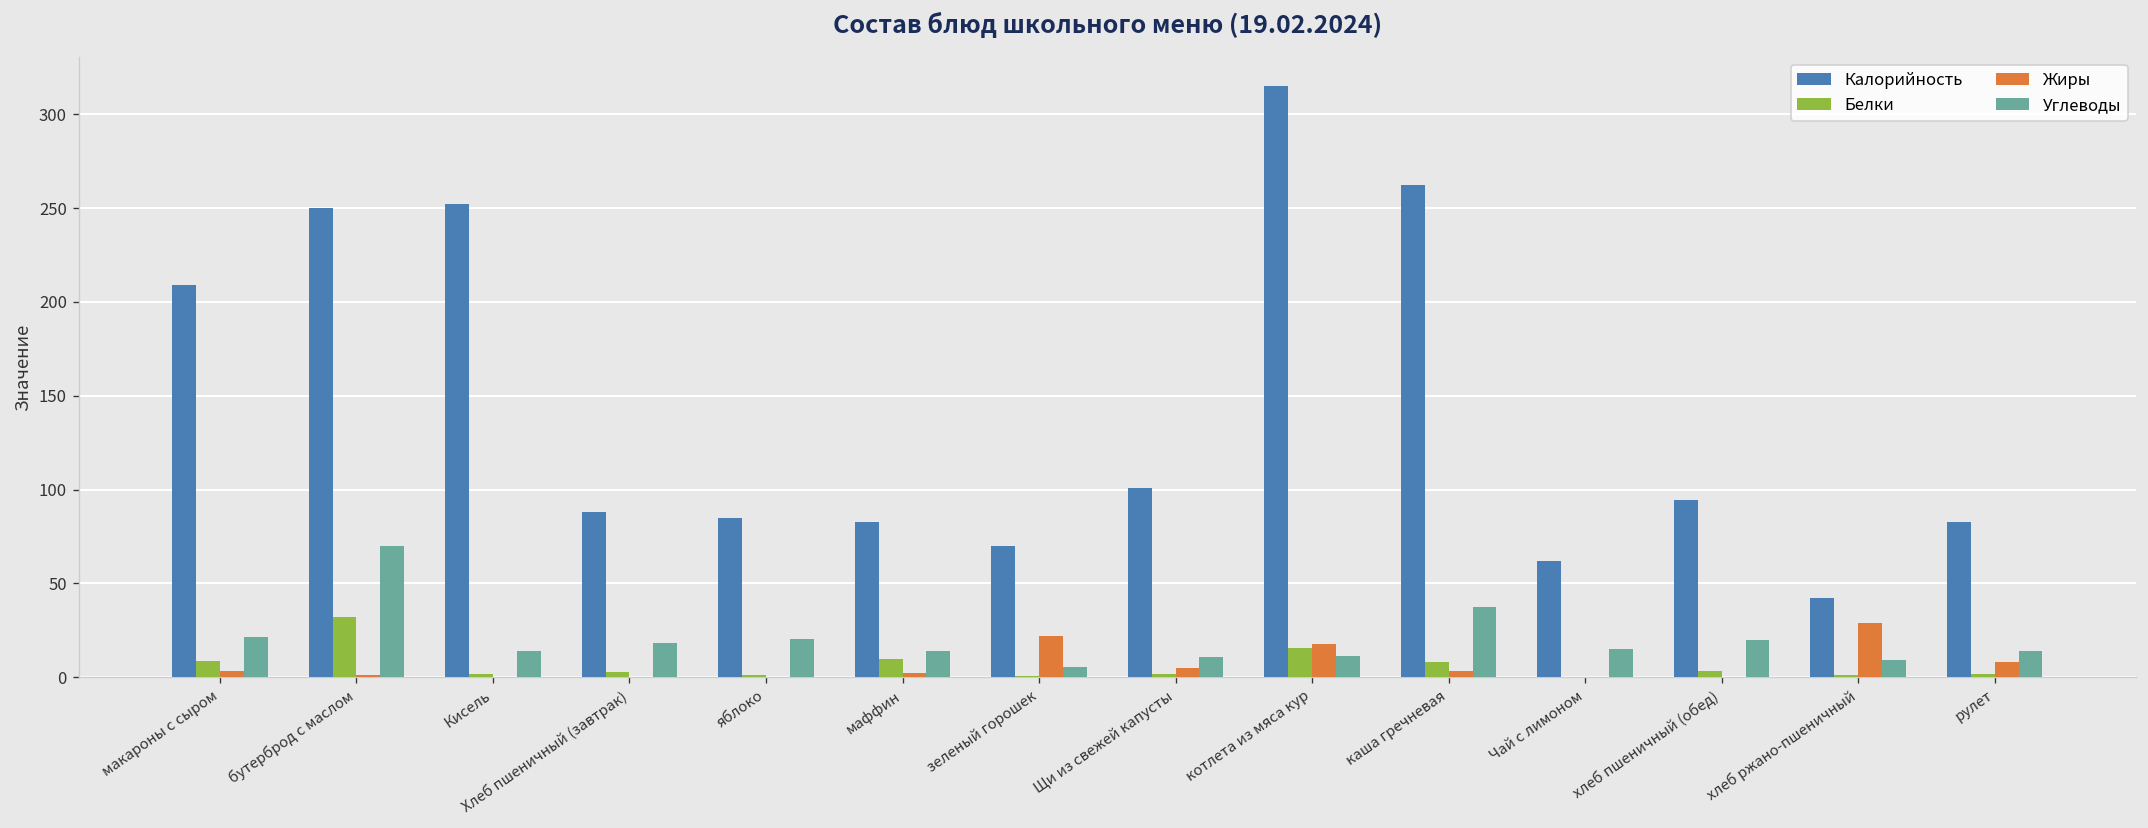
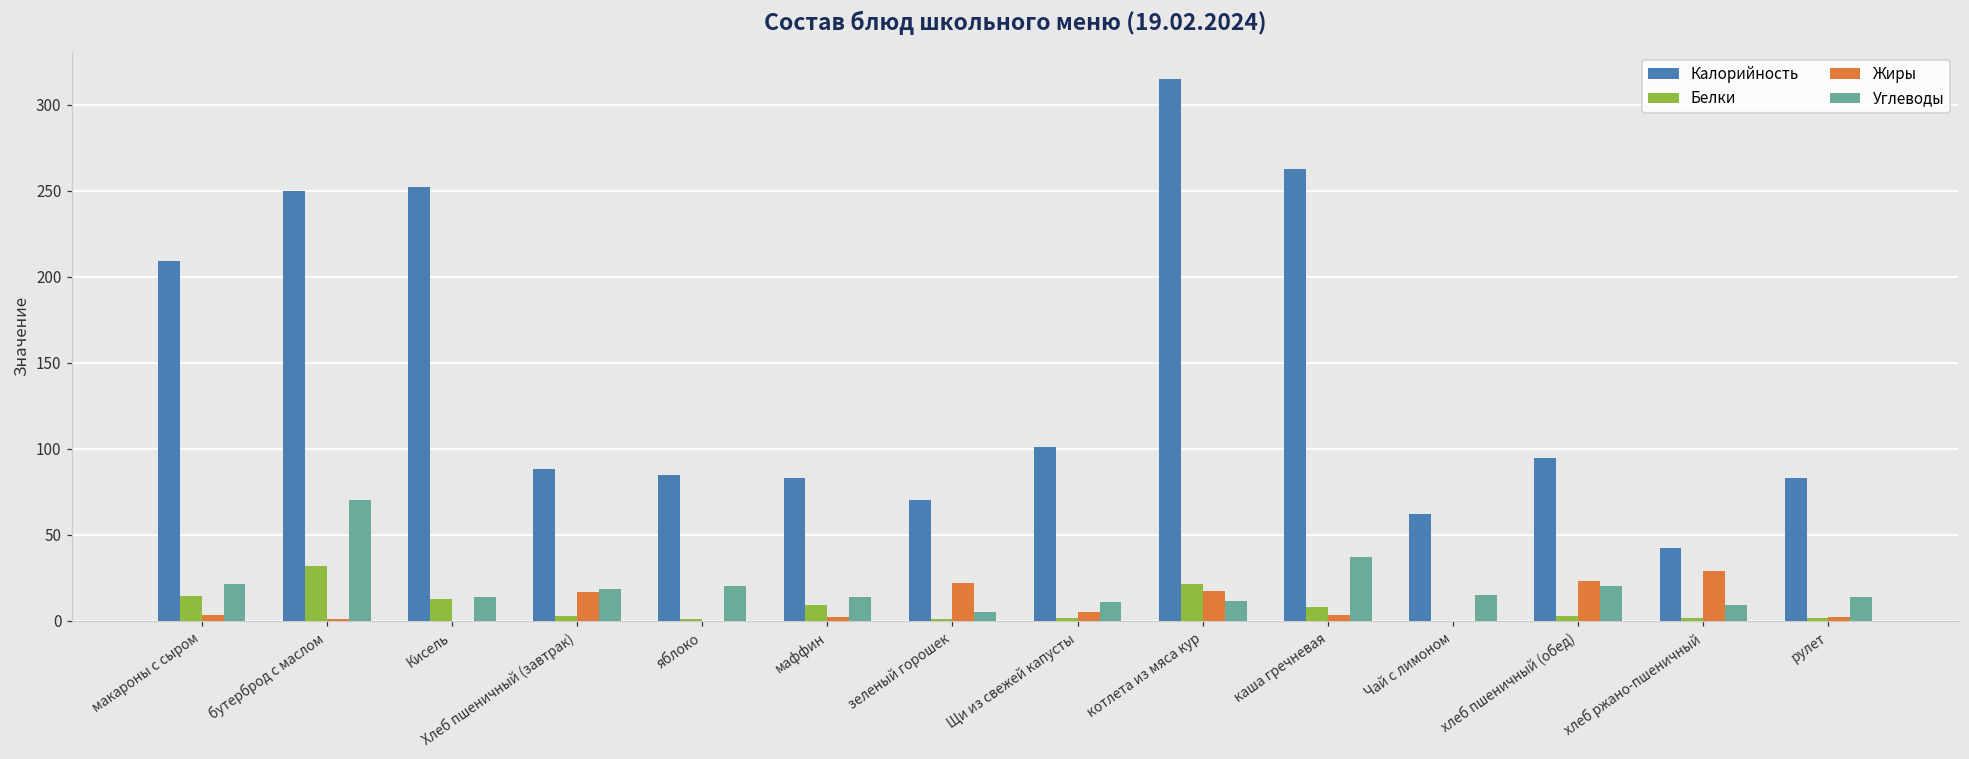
Белки, макароны с сыром: 8 -> 14
Белки, Кисель: 2 -> 13
Жиры, Хлеб пшеничный (завтрак): 0 -> 17
Белки, котлета из мяса кур: 16 -> 22
Жиры, хлеб пшеничный (обед): 0 -> 23
Жиры, рулет: 8 -> 2
